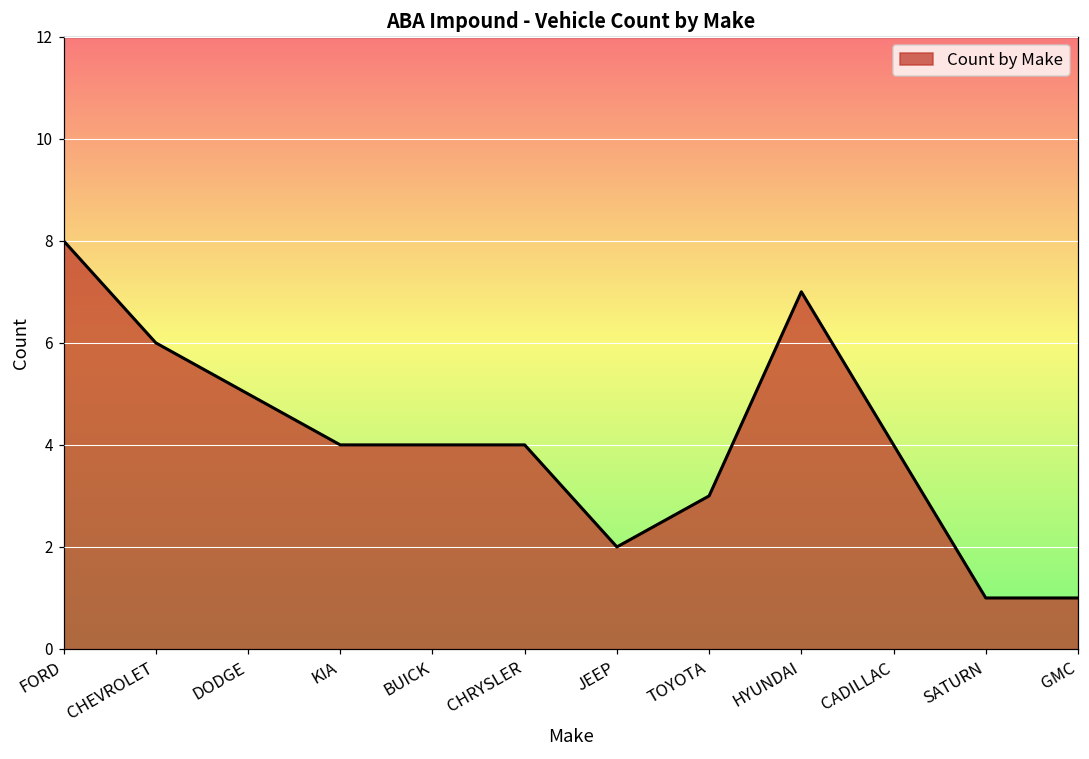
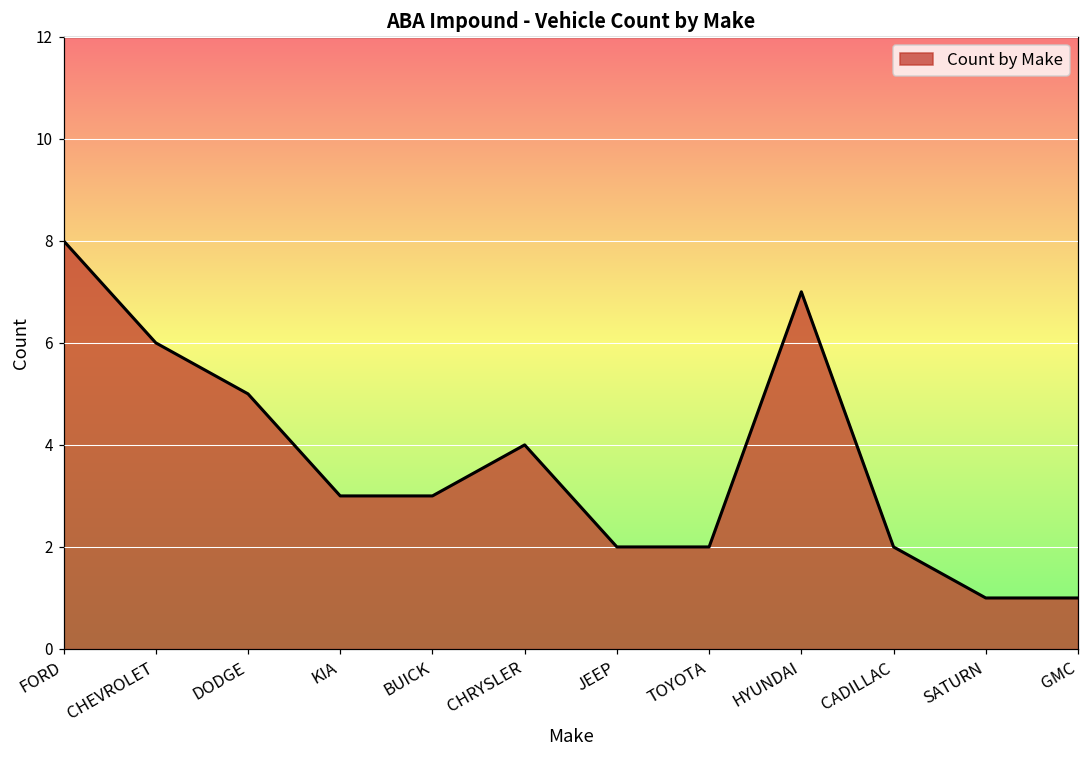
KIA: 4 -> 3
BUICK: 4 -> 3
TOYOTA: 3 -> 2
CADILLAC: 4 -> 2
